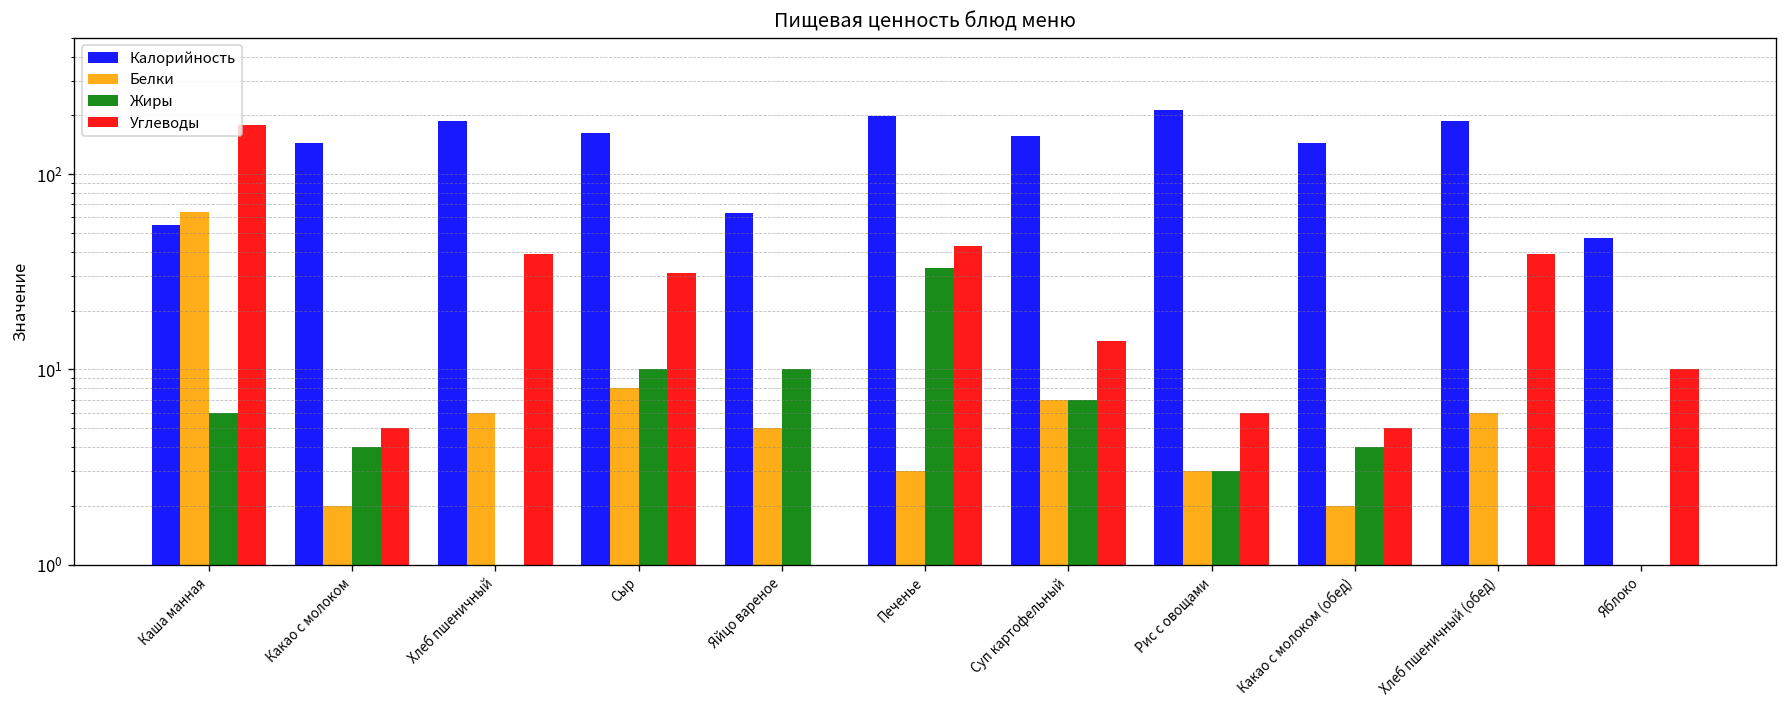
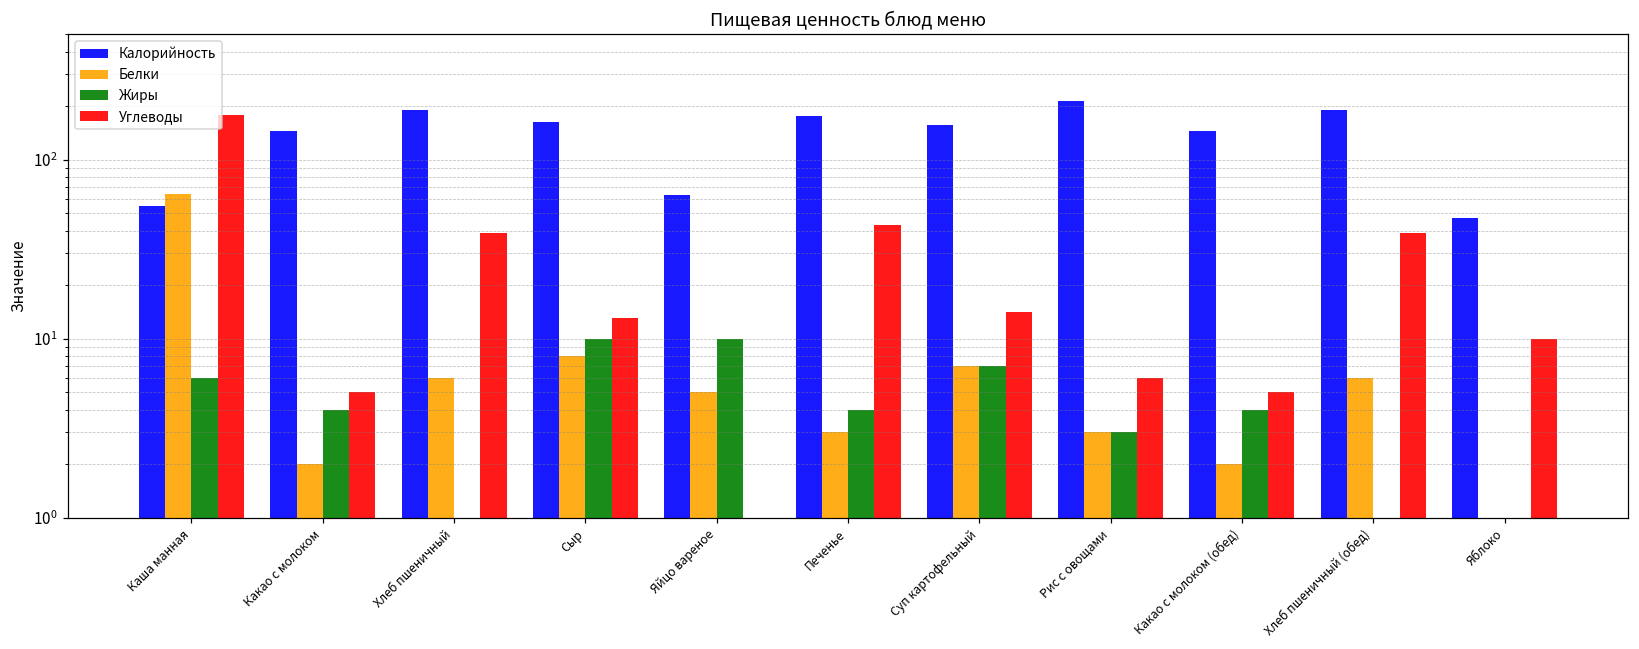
Углеводы, Сыр: 31 -> 13
Калорийность, Печенье: 200 -> 180
Жиры, Печенье: 33 -> 4
